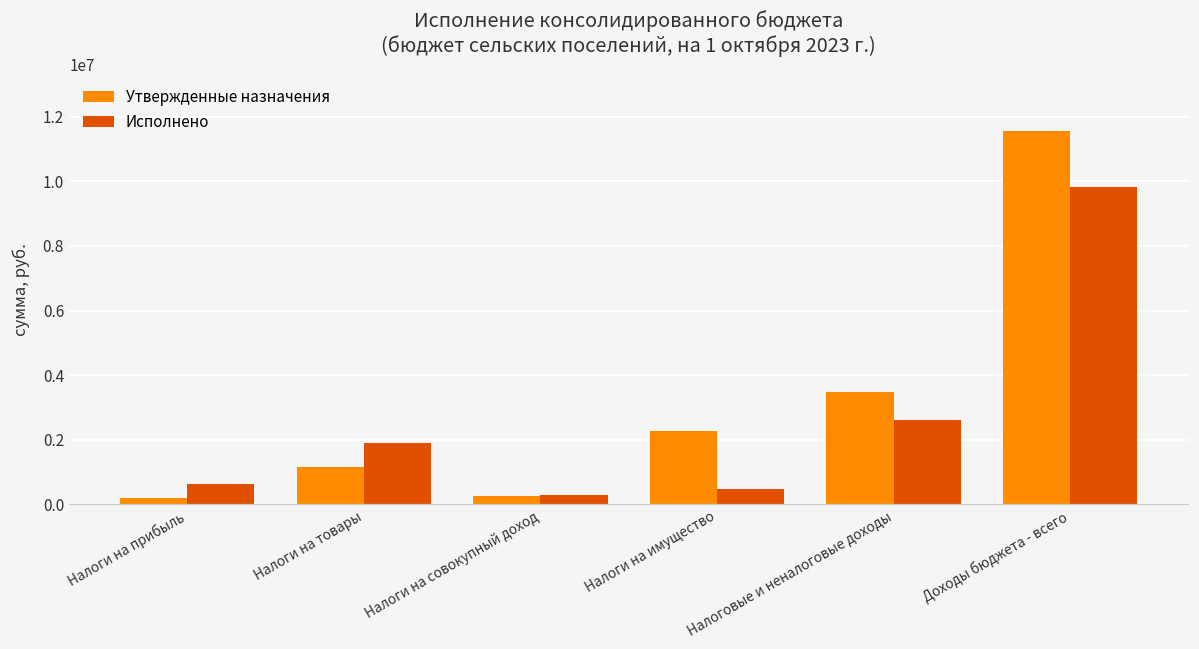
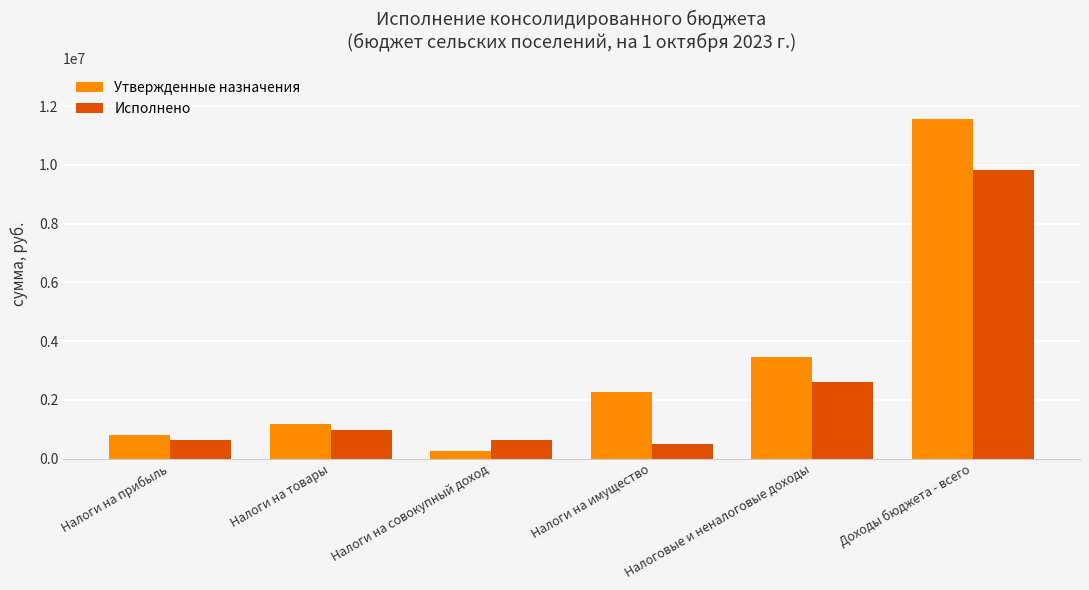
Утвержденные назначения, Налоги на прибыль: 200000 -> 800000
Исполнено, Налоги на товары: 1900000 -> 1000000
Исполнено, Налоги на совокупный доход: 300000 -> 600000
